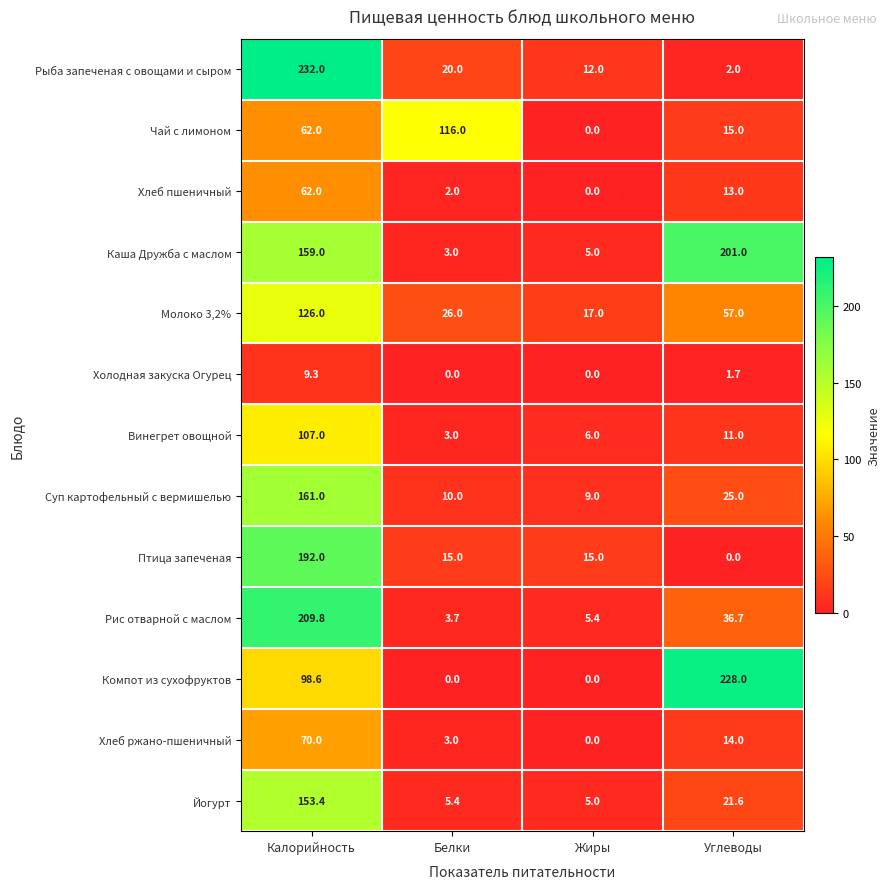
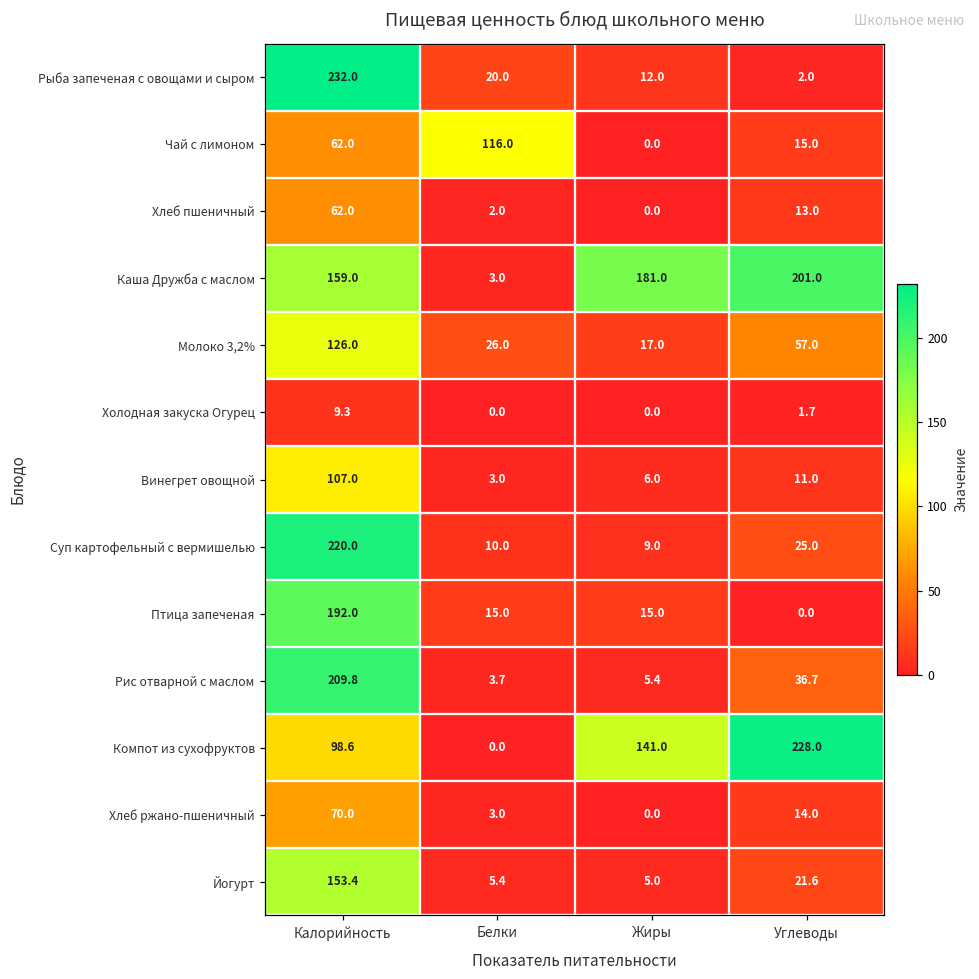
Каша Дружба с маслом, Жиры: 5.0 -> 181.0
Суп картофельный с вермишелью, Калорийность: 161.0 -> 220.0
Компот из сухофруктов, Жиры: 0.0 -> 141.0
